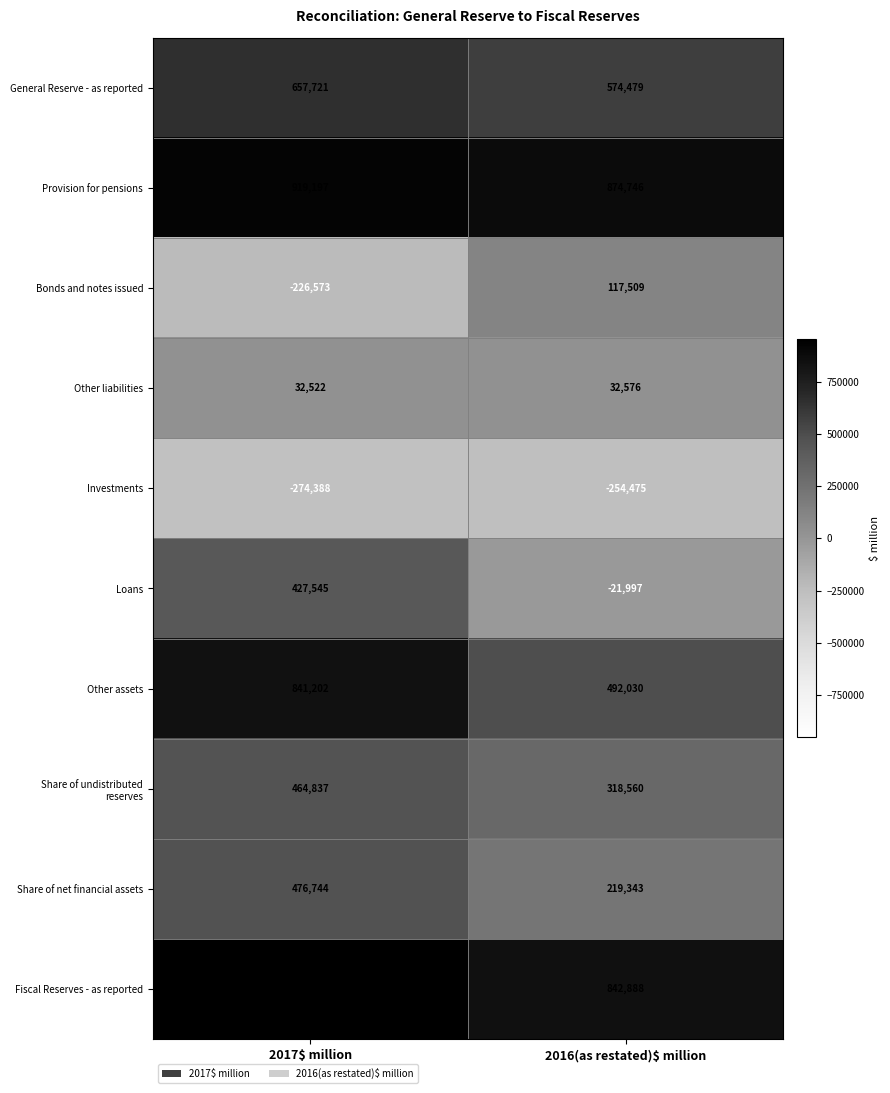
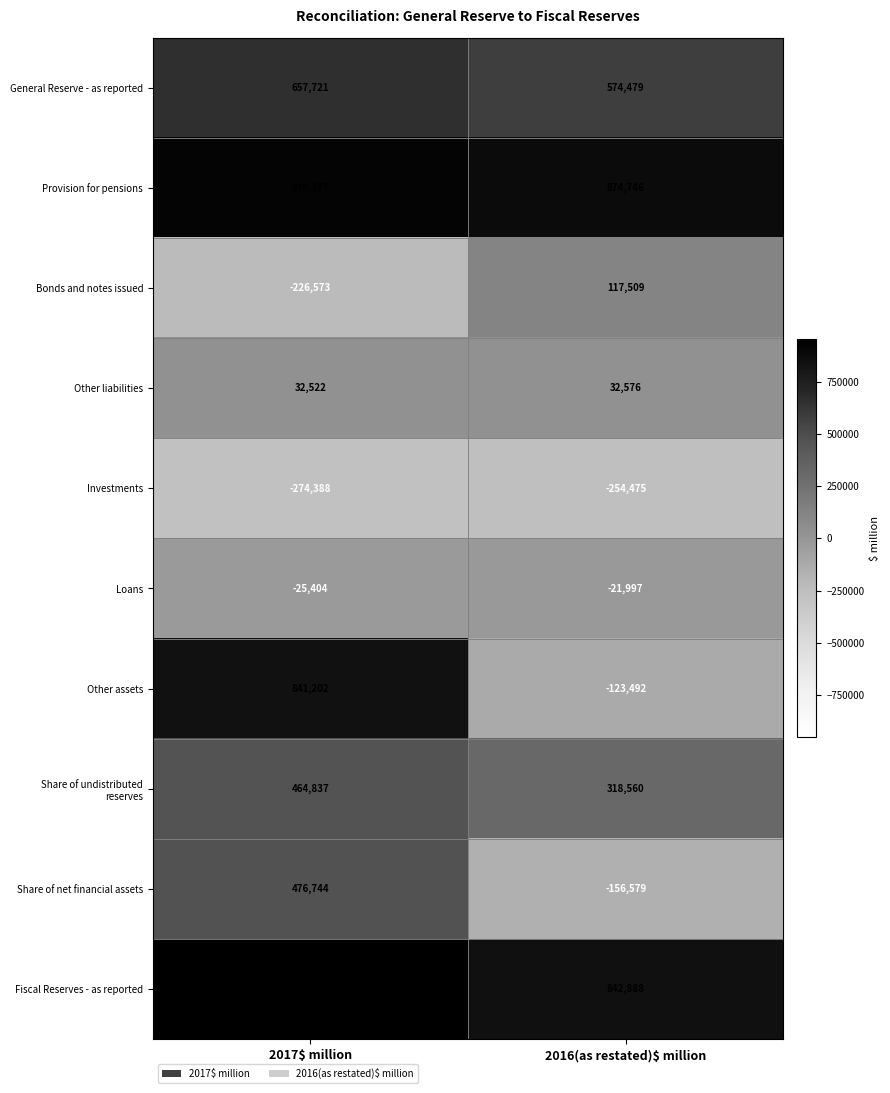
Loans, 2017$ million: 427,545 -> -25,404
Other assets, 2016(as restated)$ million: 492,030 -> -123,492
Share of net financial assets, 2016(as restated)$ million: 219,343 -> -156,579
